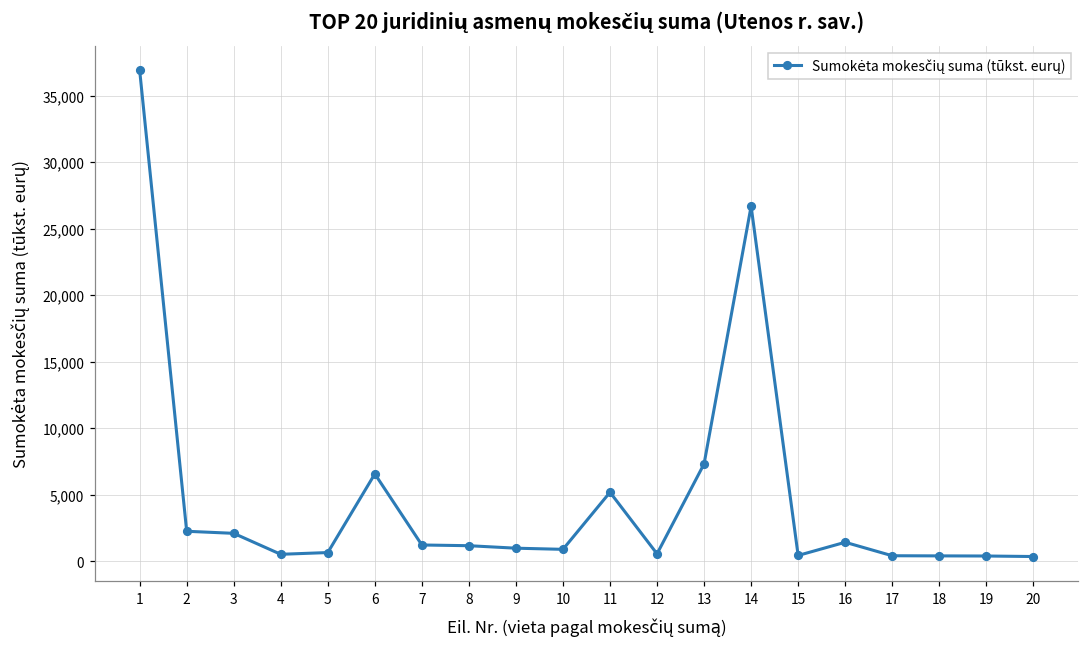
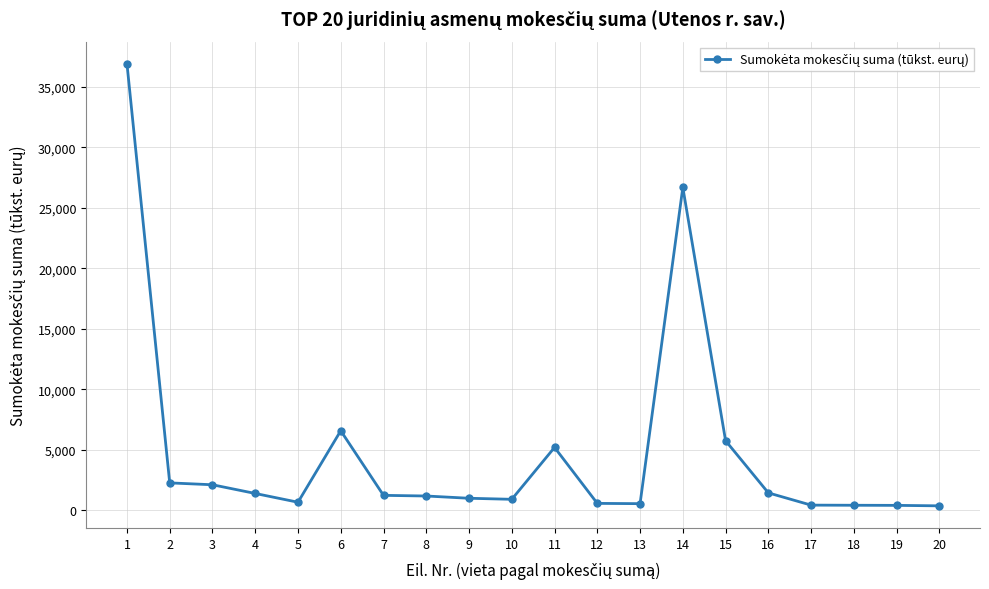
4: 500 -> 1,400
13: 7,300 -> 500
15: 400 -> 5,700
